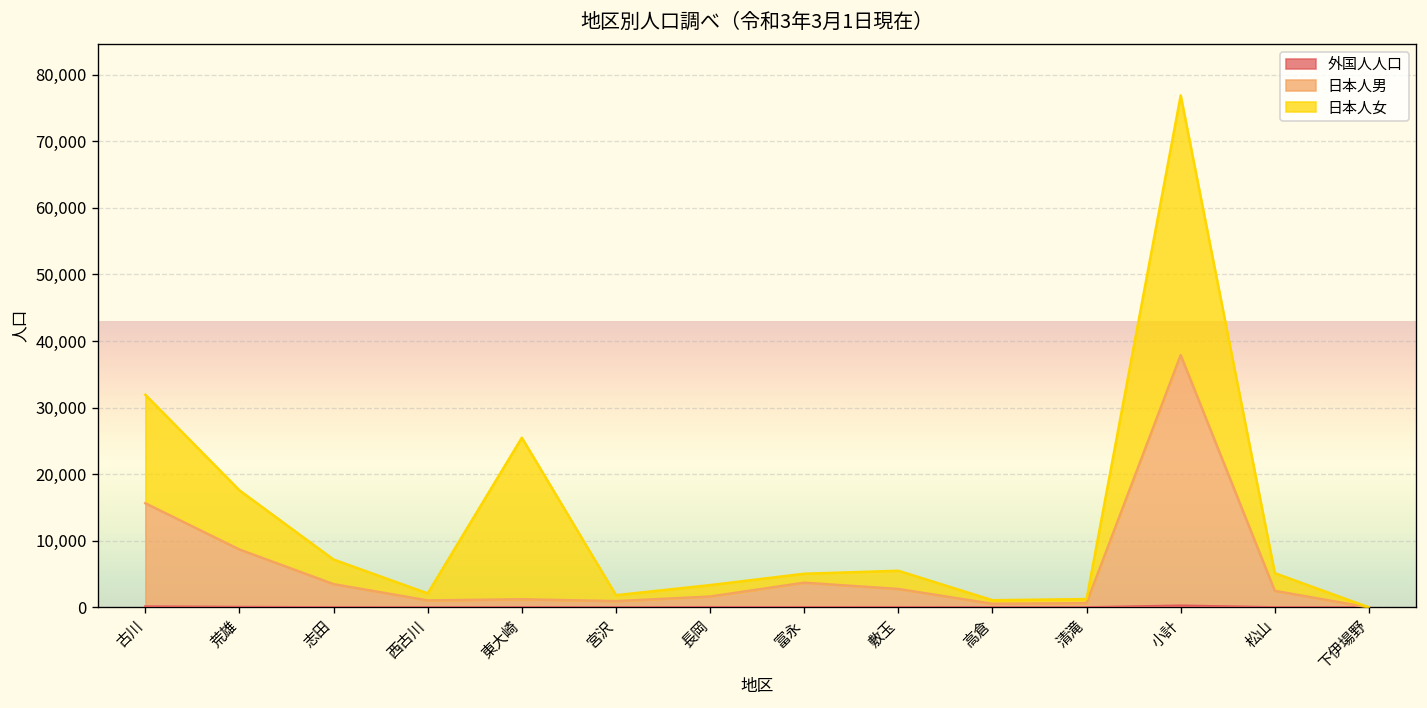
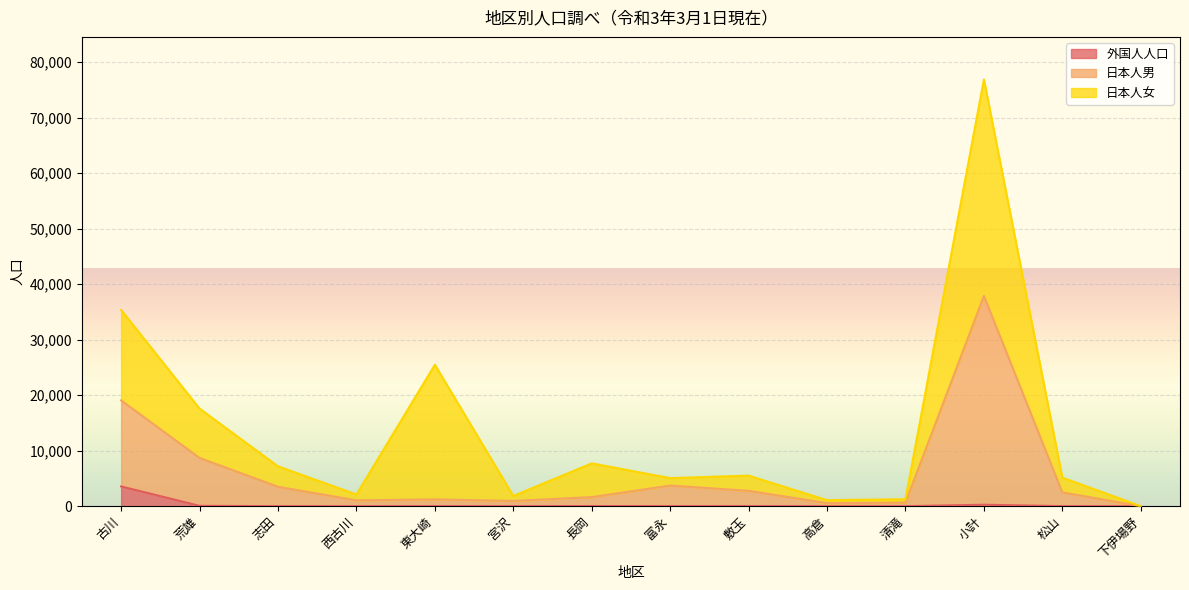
外国人人口, 古川: 0 -> 4,000
日本人女, 長岡: 2,000 -> 6,000
